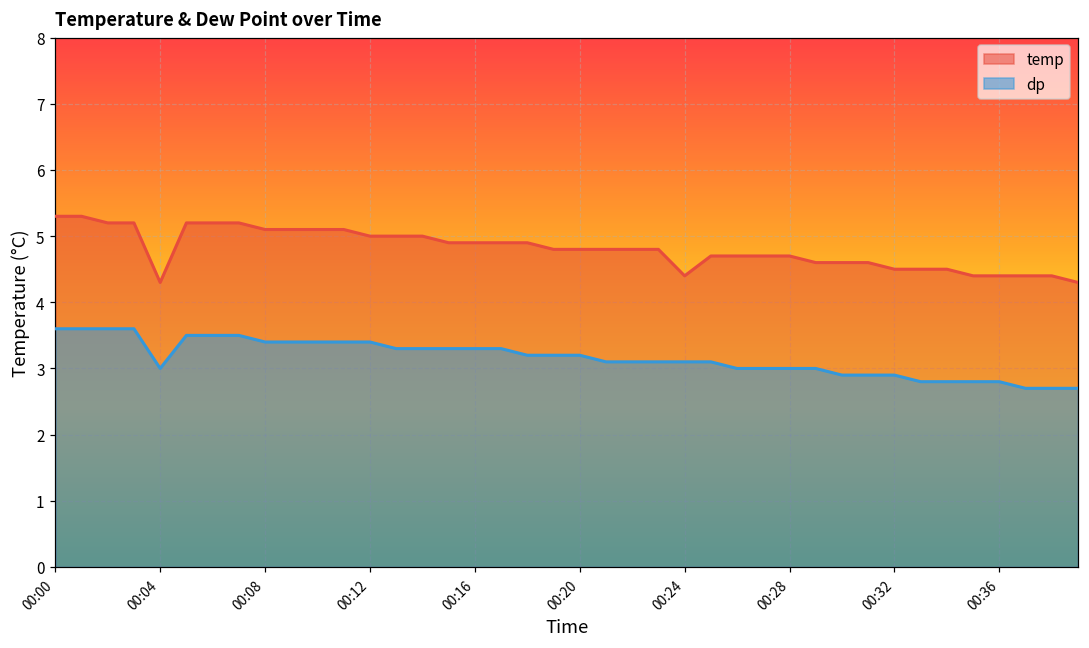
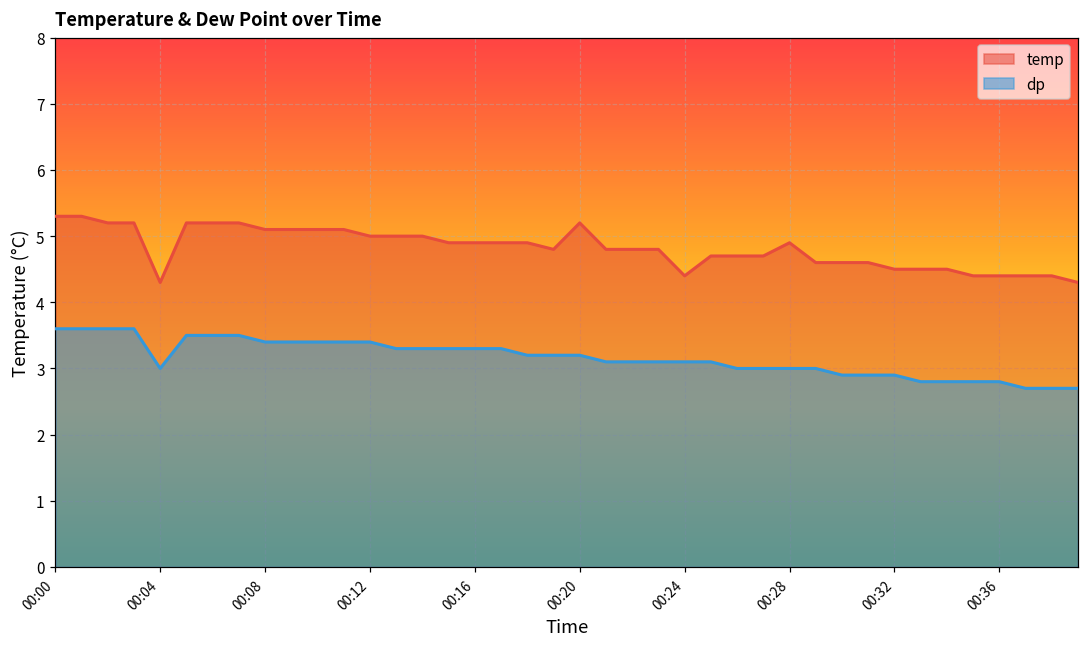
temp, 00:20: 4.8 -> 5.2
temp, 00:28: 4.7 -> 4.9
